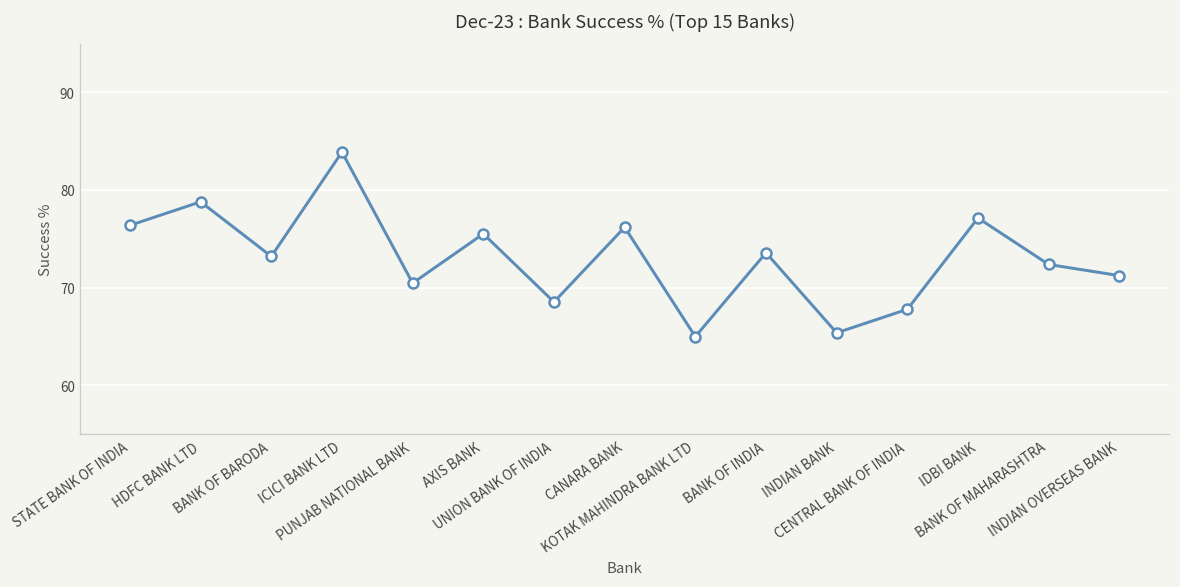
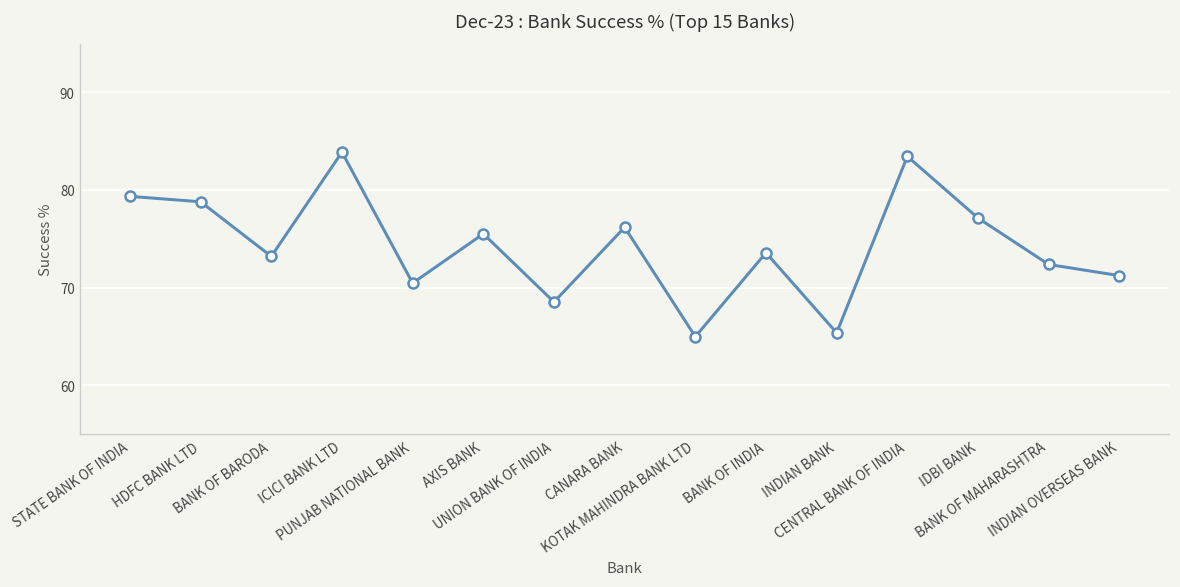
STATE BANK OF INDIA: 76 -> 79
CENTRAL BANK OF INDIA: 68 -> 83
